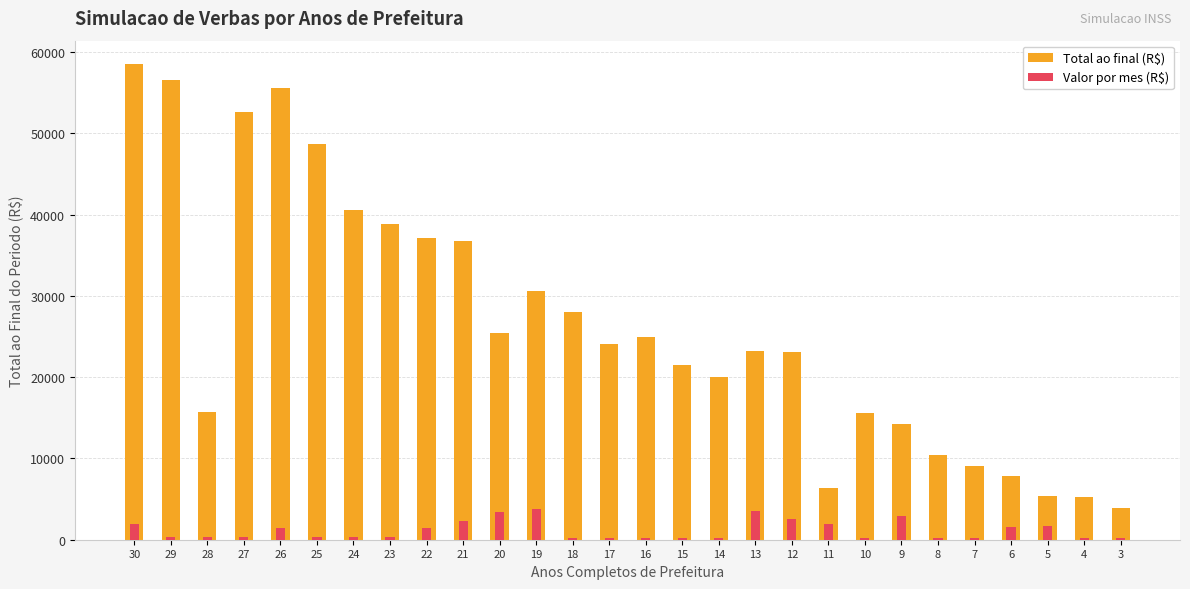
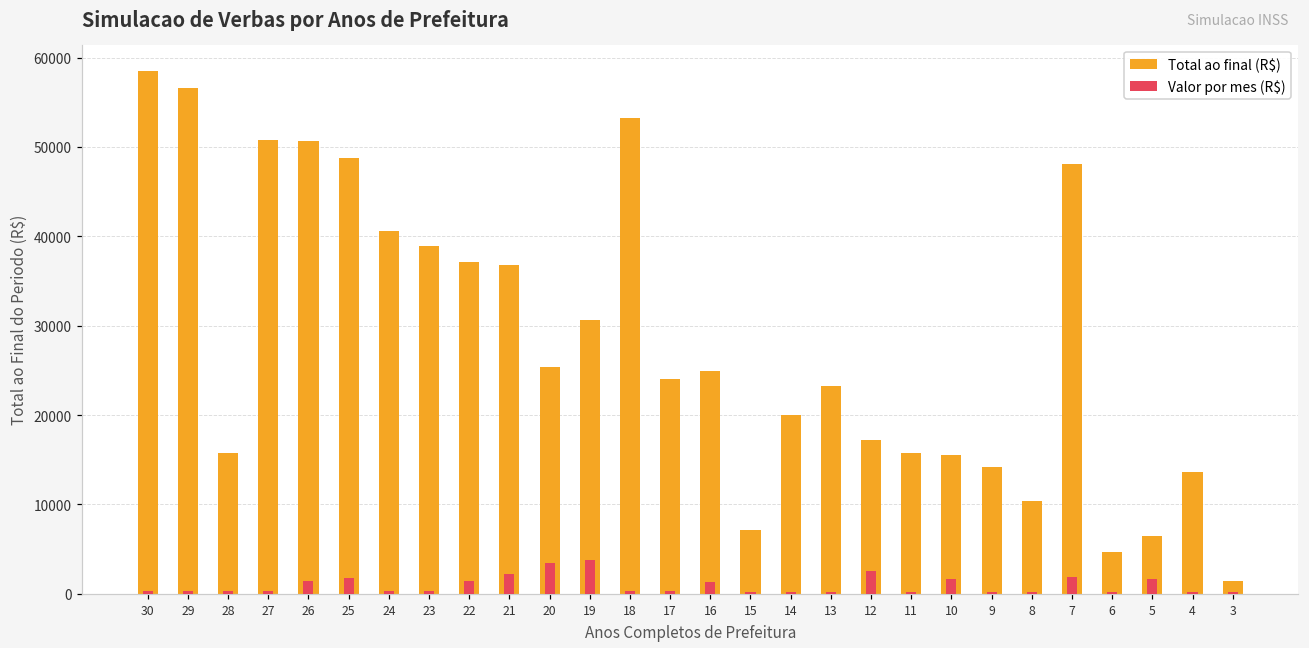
Valor por mes (R$), 30: 2000 -> 0
Total ao final (R$), 27: 53000 -> 51000
Total ao final (R$), 26: 56000 -> 51000
Valor por mes (R$), 25: 0 -> 2000
Total ao final (R$), 18: 28000 -> 53000
Valor por mes (R$), 16: 0 -> 1000
Total ao final (R$), 15: 21000 -> 7000
Valor por mes (R$), 13: 3000 -> 0
Total ao final (R$), 12: 23000 -> 17000
Total ao final (R$), 11: 6000 -> 16000
Valor por mes (R$), 11: 2000 -> 0
Valor por mes (R$), 10: 0 -> 2000
Valor por mes (R$), 9: 3000 -> 0
Total ao final (R$), 7: 9000 -> 48000
Valor por mes (R$), 7: 0 -> 2000
Total ao final (R$), 6: 8000 -> 5000
Valor por mes (R$), 6: 2000 -> 0
Total ao final (R$), 5: 5000 -> 7000
Total ao final (R$), 4: 5000 -> 14000
Total ao final (R$), 3: 4000 -> 1000
